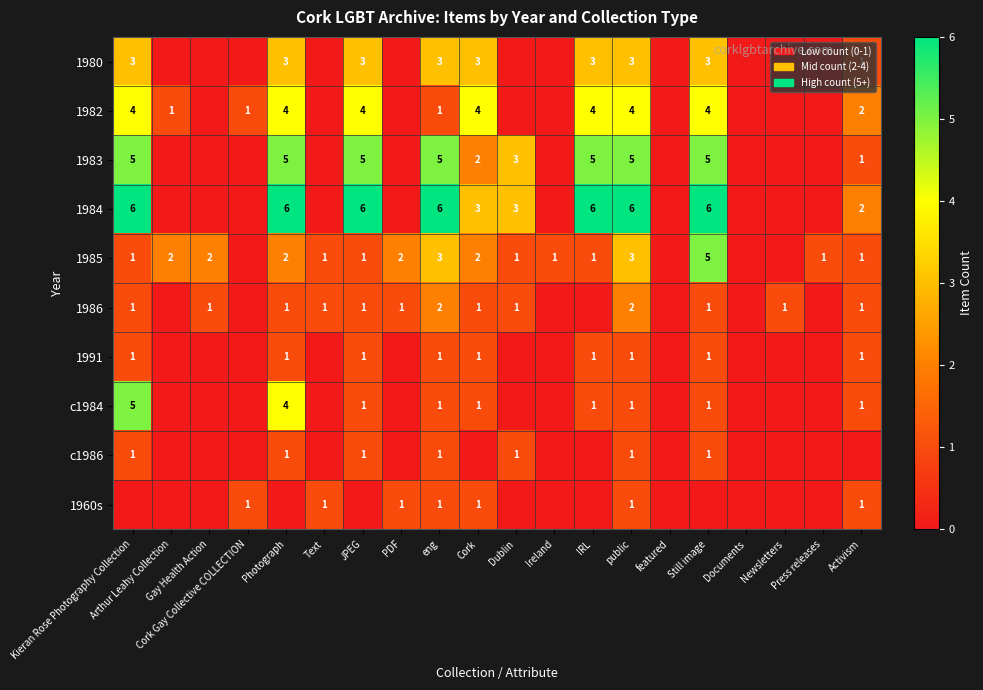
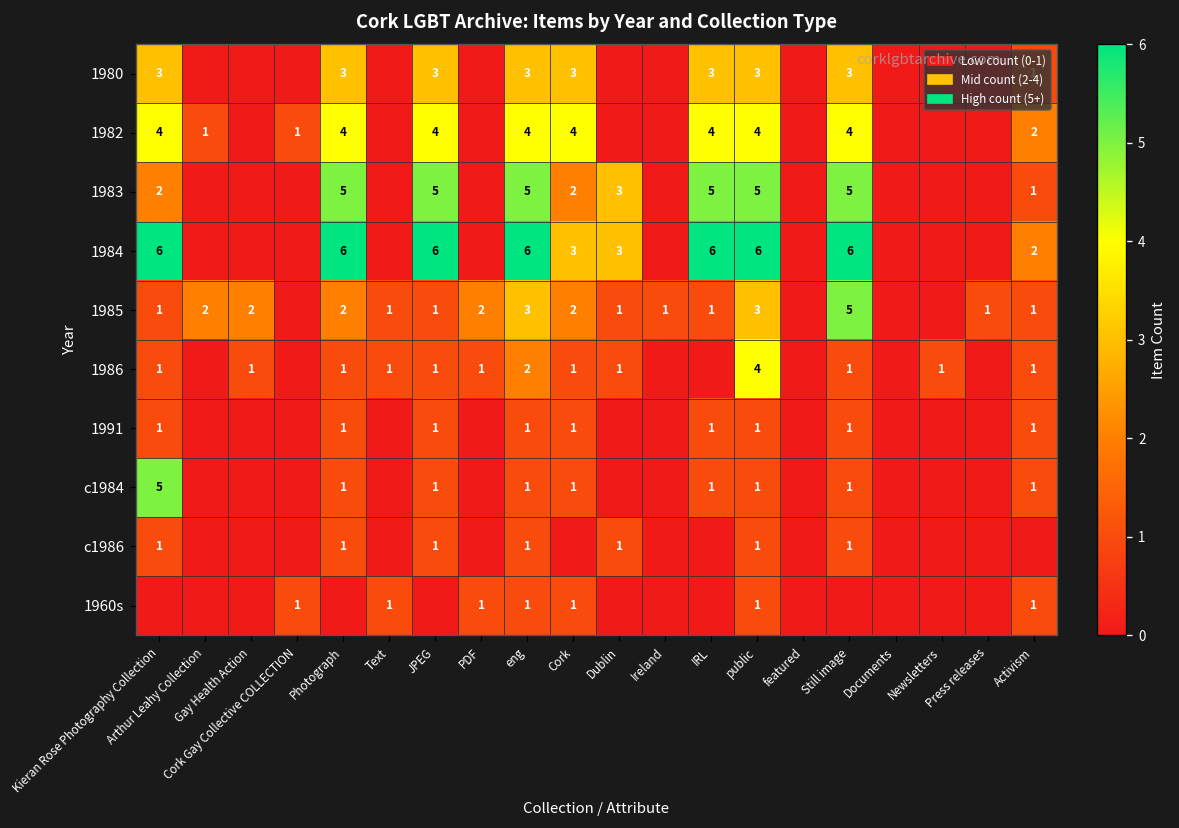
1982, eng: 1 -> 4
1983, Kieran Rose Photography Collection: 5 -> 2
1986, public: 2 -> 4
c1984, Photograph: 4 -> 1
